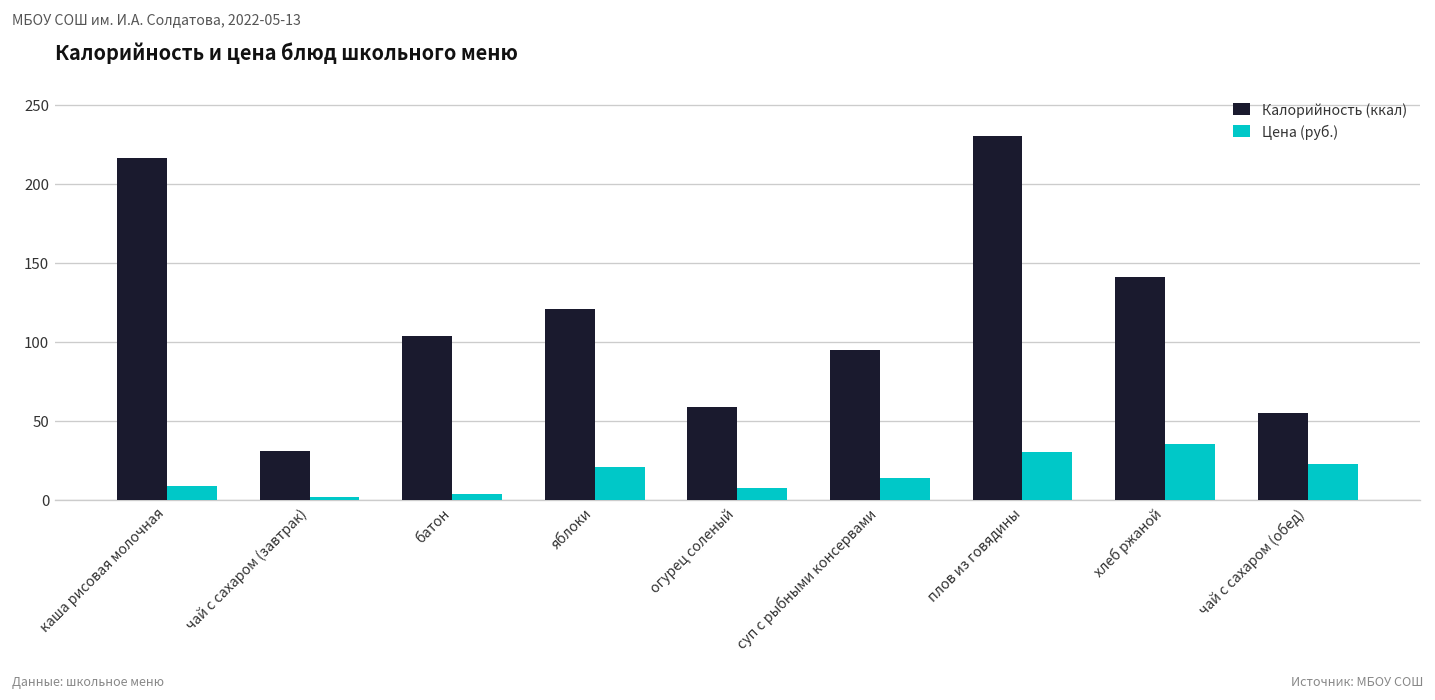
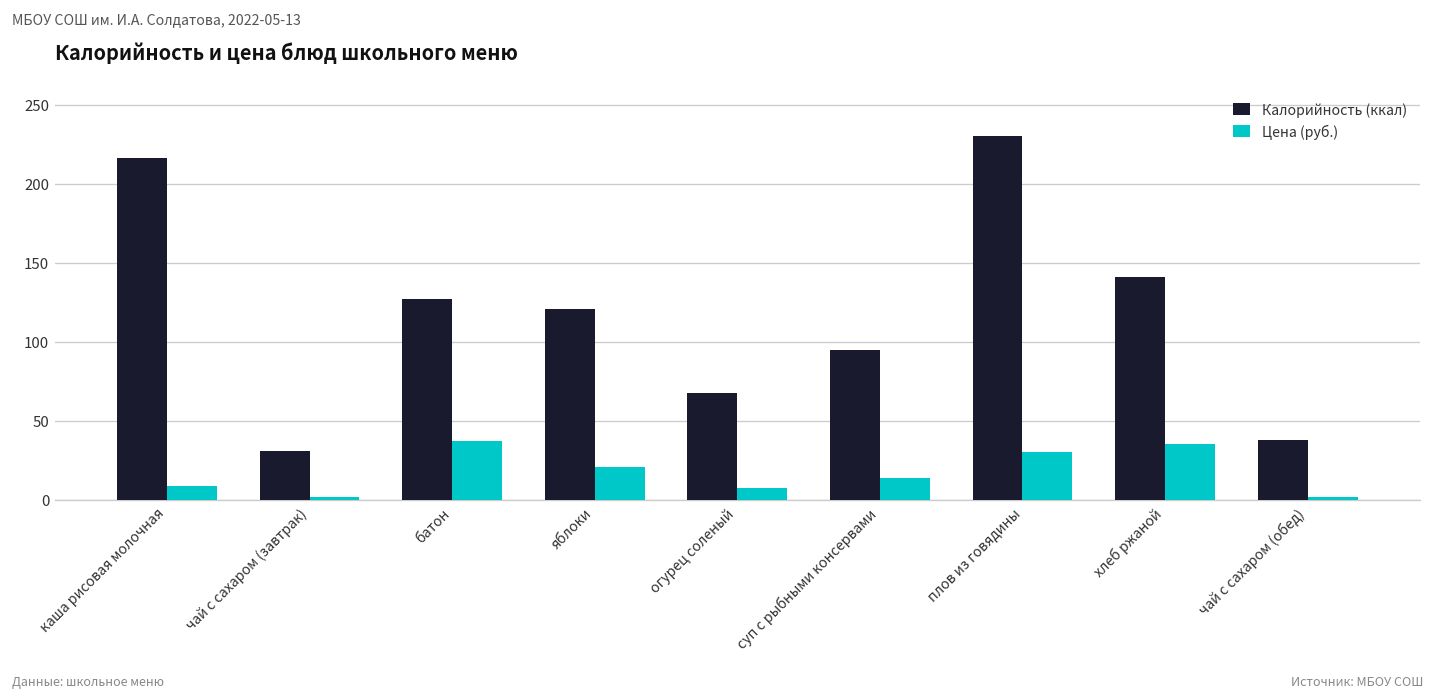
Калорийность (ккал), батон: 104 -> 127
Цена (руб.), батон: 4 -> 37
Калорийность (ккал), огурец соленый: 59 -> 68
Калорийность (ккал), чай с сахаром (обед): 55 -> 38
Цена (руб.), чай с сахаром (обед): 23 -> 2
